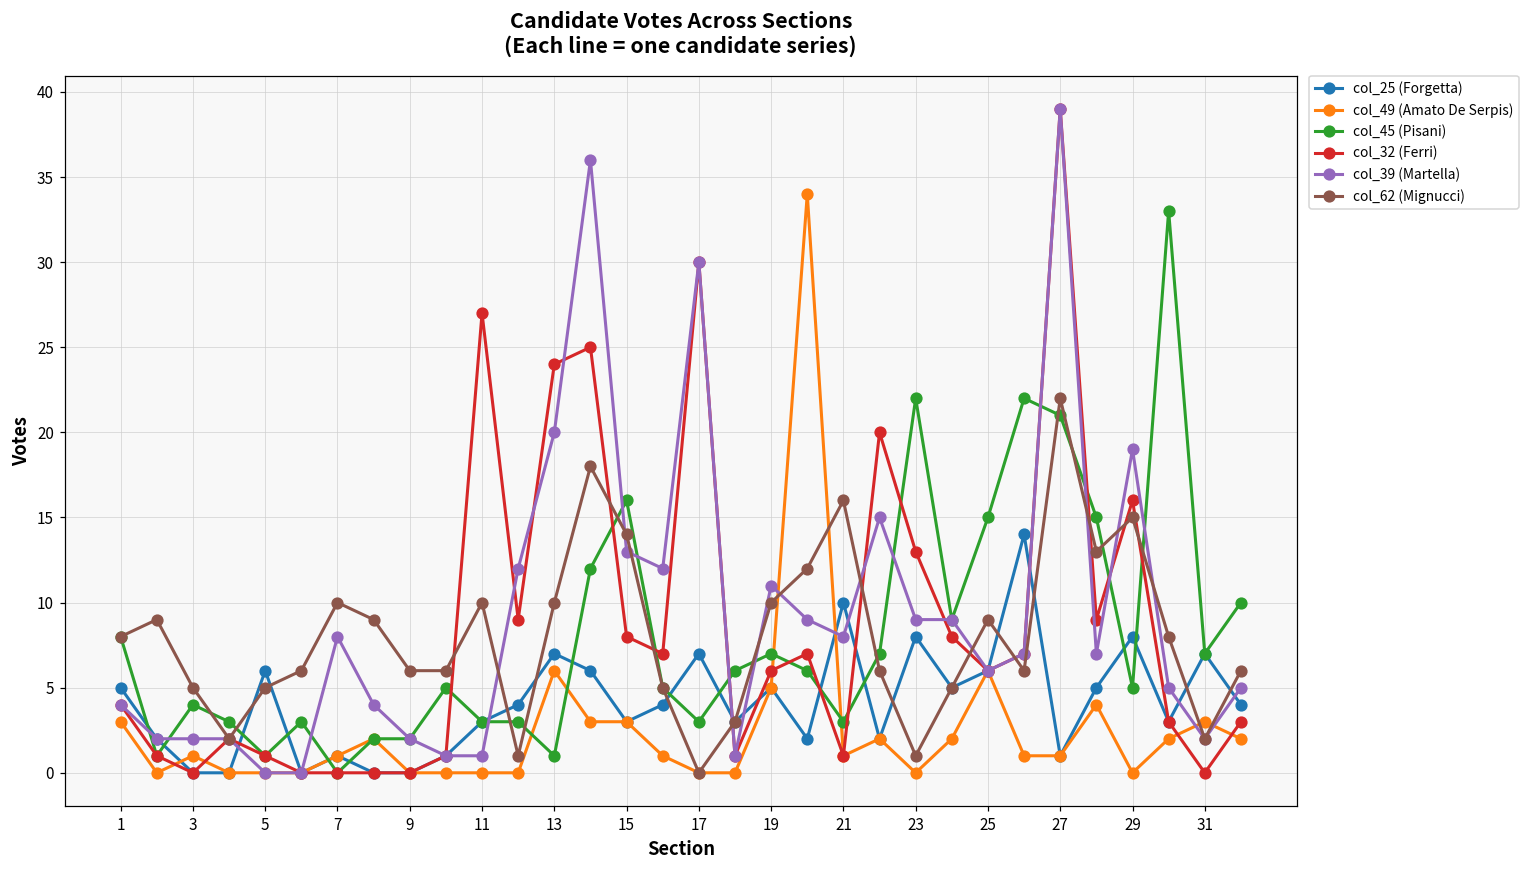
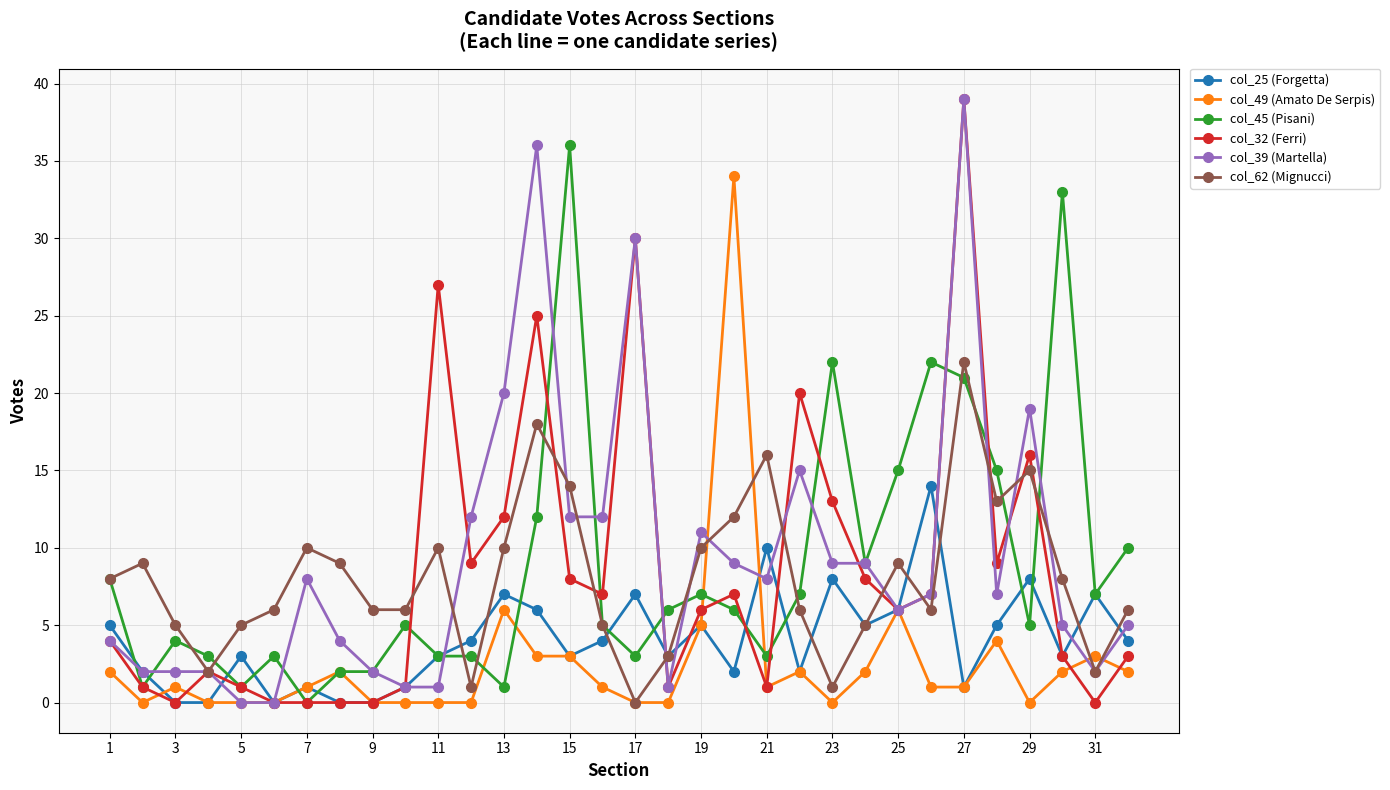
col_49 (Amato De Serpis), 1: 3 -> 2
col_25 (Forgetta), 5: 6 -> 3
col_32 (Ferri), 13: 24 -> 12
col_45 (Pisani), 15: 16 -> 36
col_39 (Martella), 15: 13 -> 12
